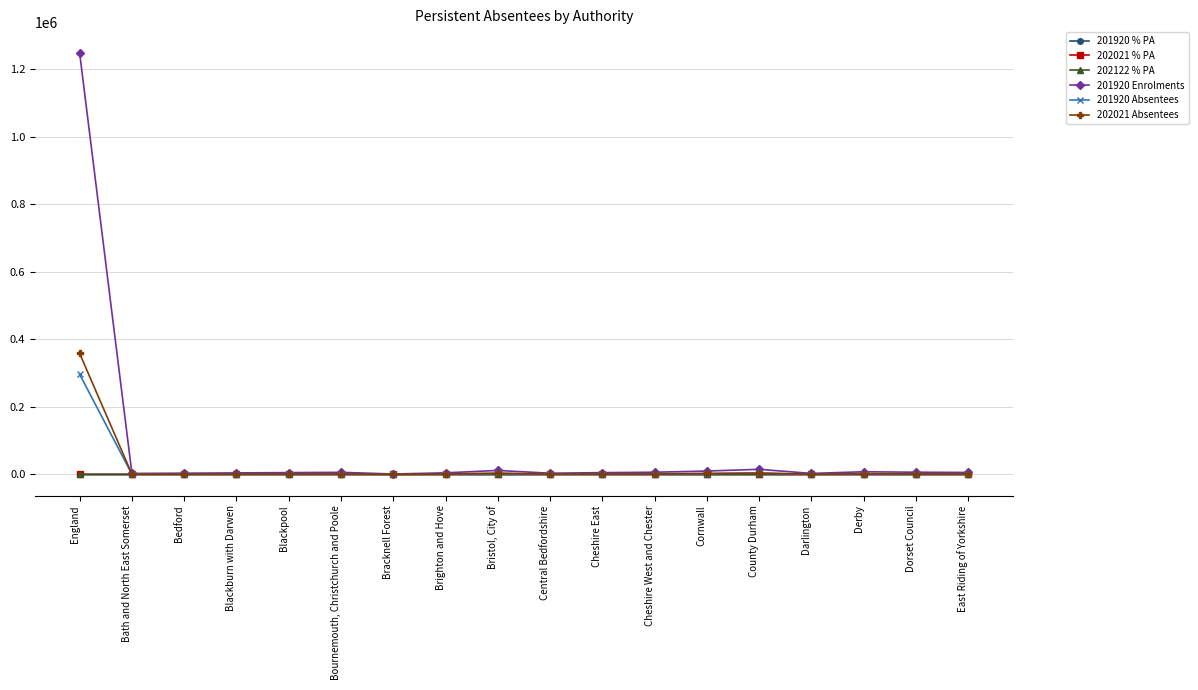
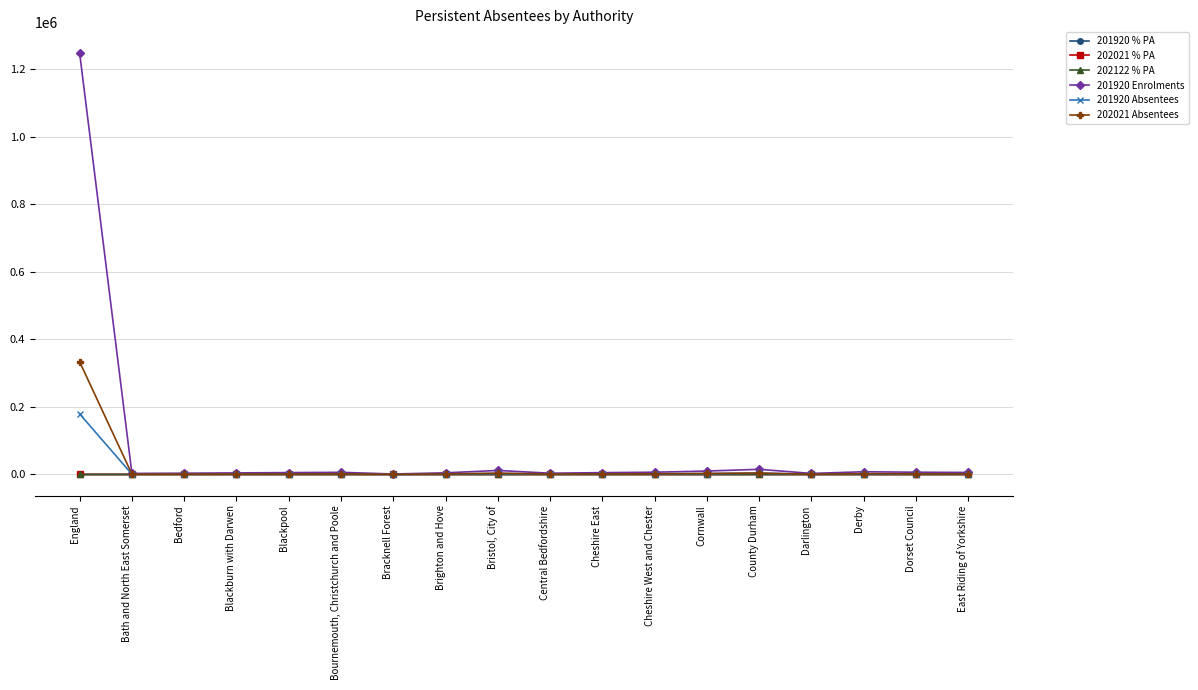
201920 Absentees, England: 300000 -> 180000
202021 Absentees, England: 360000 -> 330000
